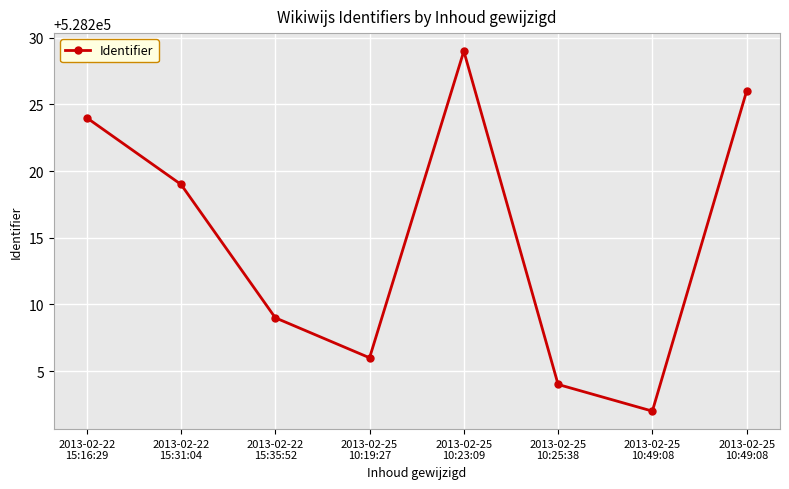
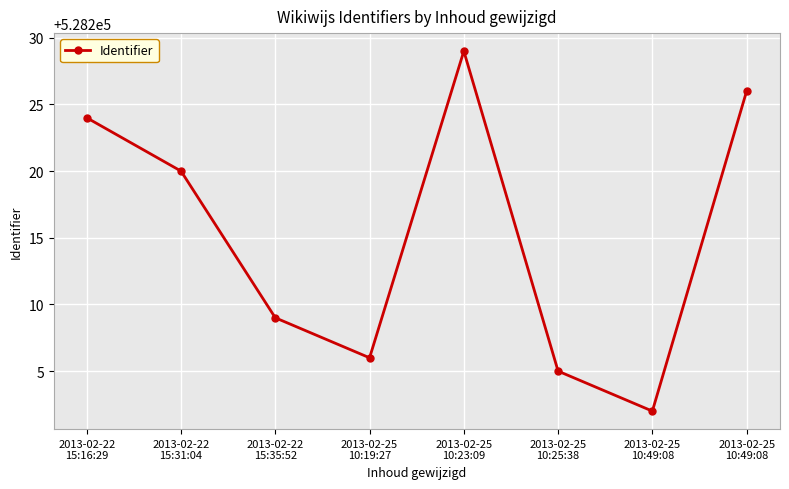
2013-02-22 15:31:04: 528219 -> 528220
2013-02-25 10:25:38: 528204 -> 528205
